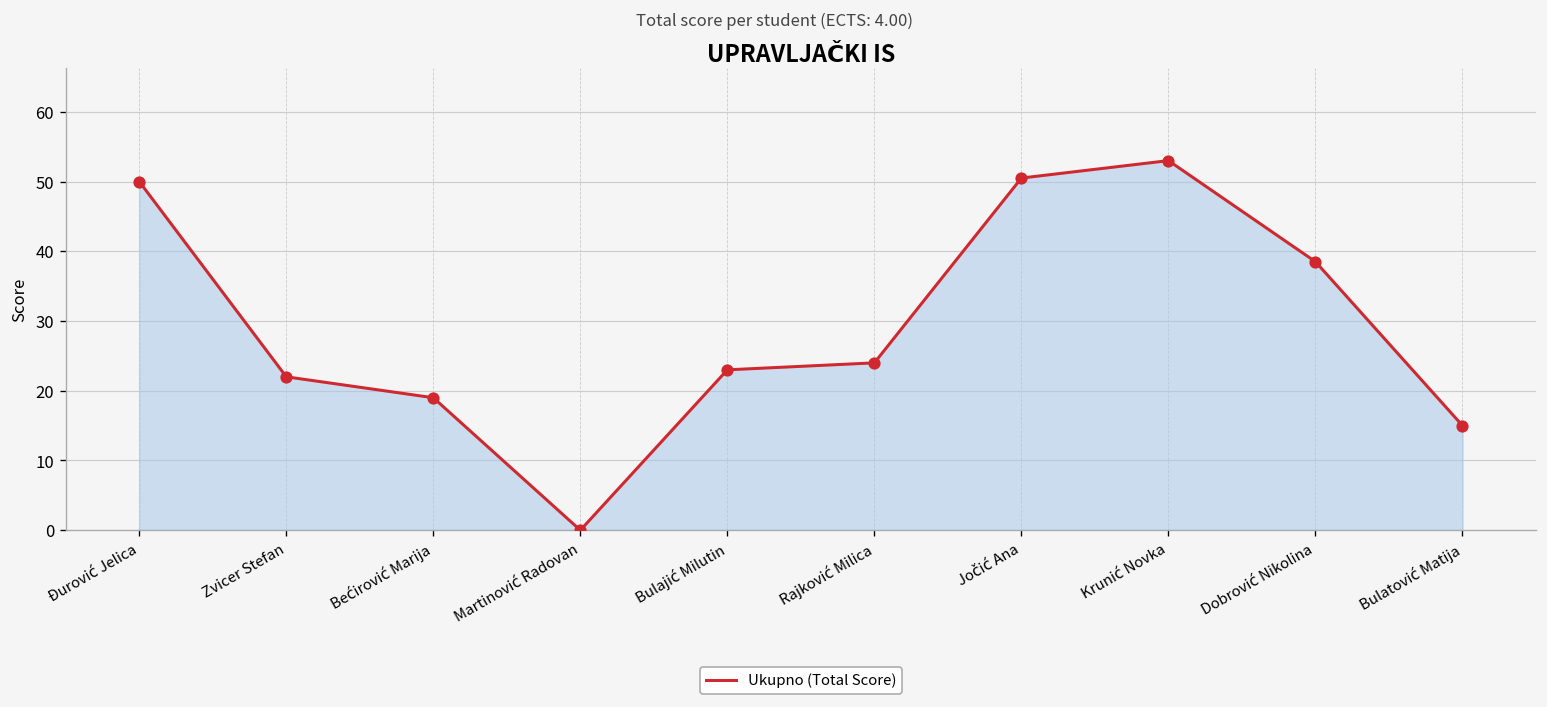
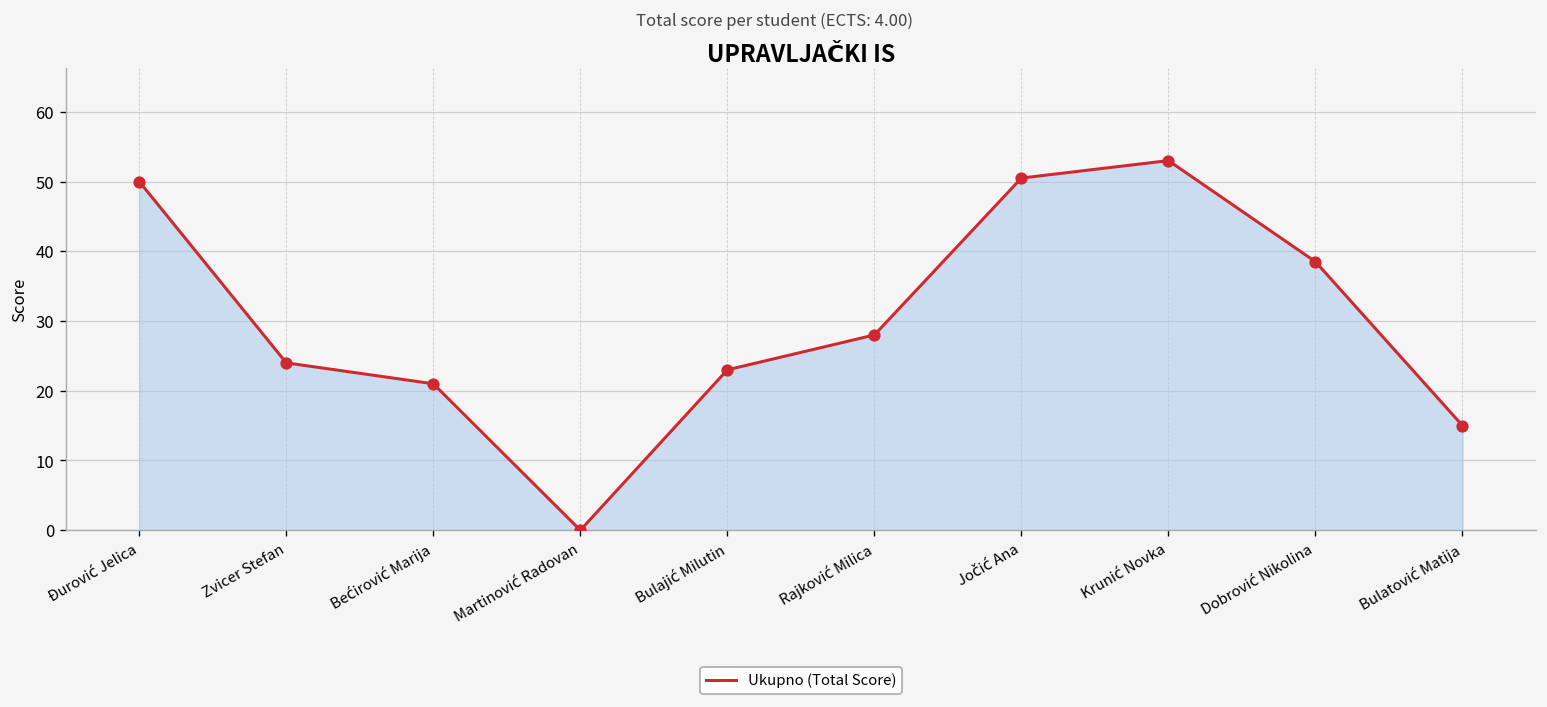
Zvicer Stefan: 22 -> 24
Bećirović Marija: 19 -> 21
Rajković Milica: 24 -> 28
